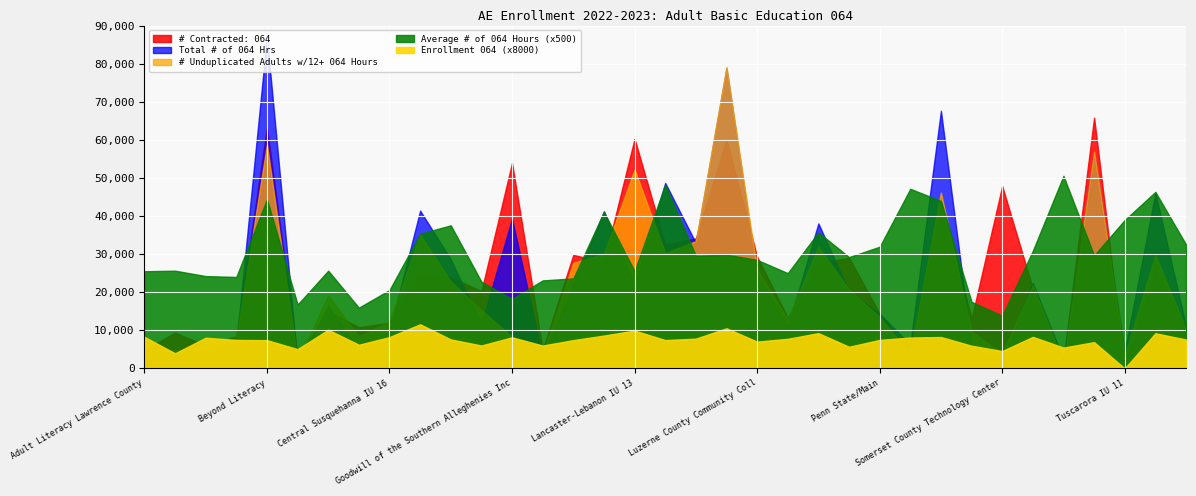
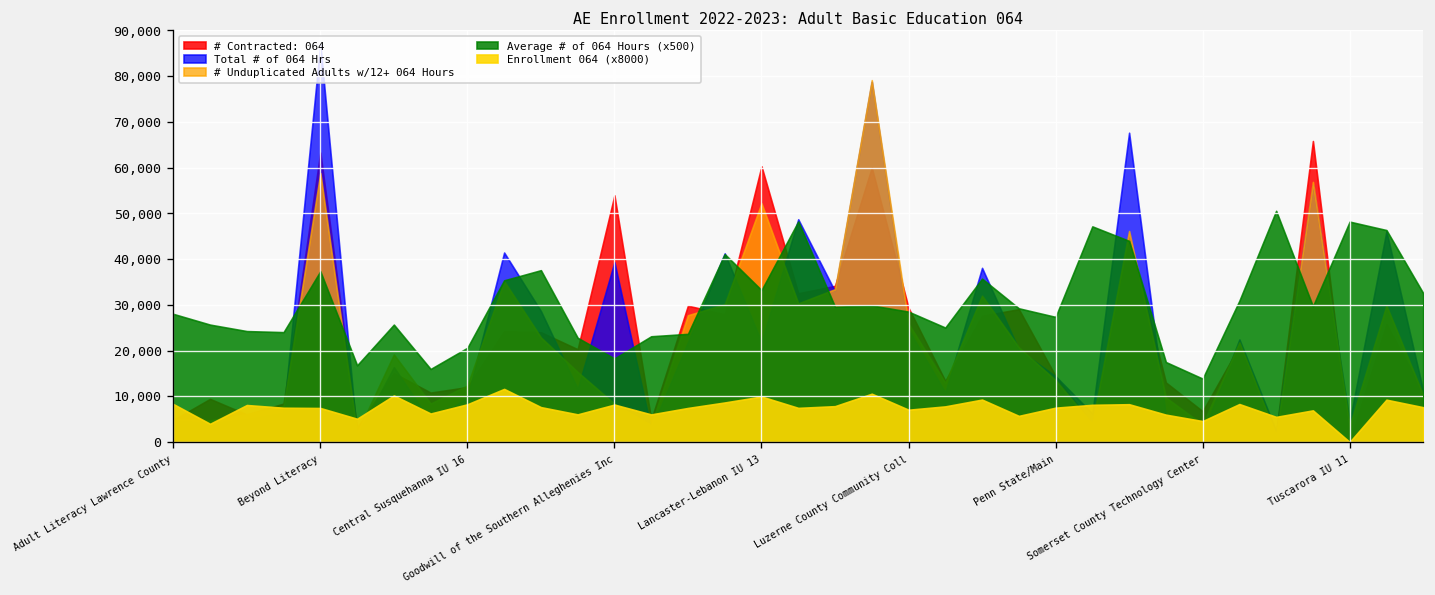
Average # of 064 Hours (x500), Adult Literacy Lawrence County: 26,000 -> 28,000
Average # of 064 Hours (x500), Beyond Literacy: 44,000 -> 37,000
Average # of 064 Hours (x500), Lancaster-Lebanon IU 13: 26,000 -> 33,000
Average # of 064 Hours (x500), Penn State/Main: 32,000 -> 27,000
# Contracted: 064, Somerset County Technology Center: 48,000 -> 7,000
Average # of 064 Hours (x500), Tuscarora IU 11: 39,000 -> 48,000
